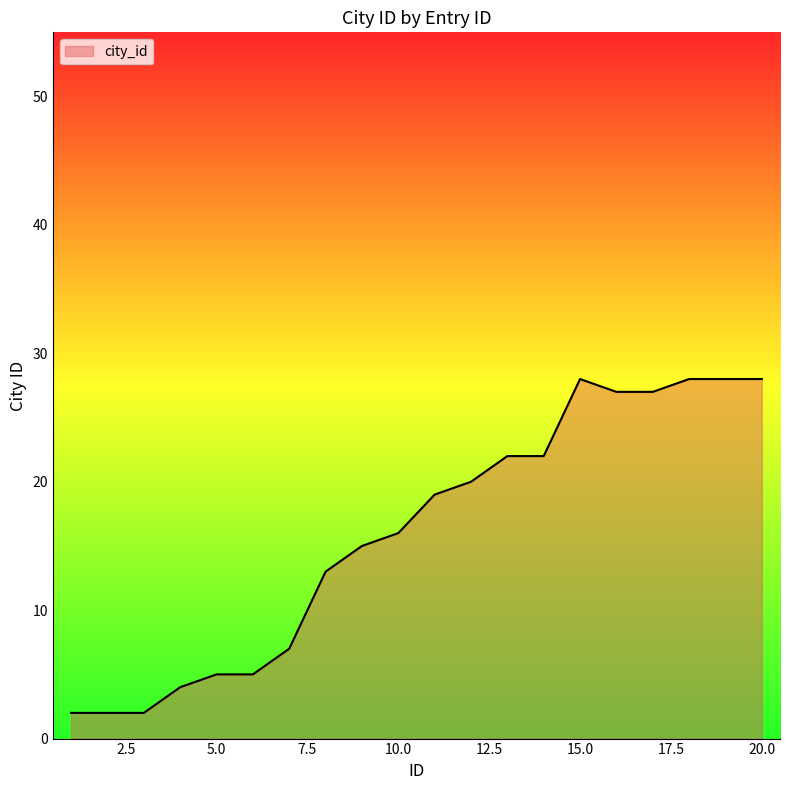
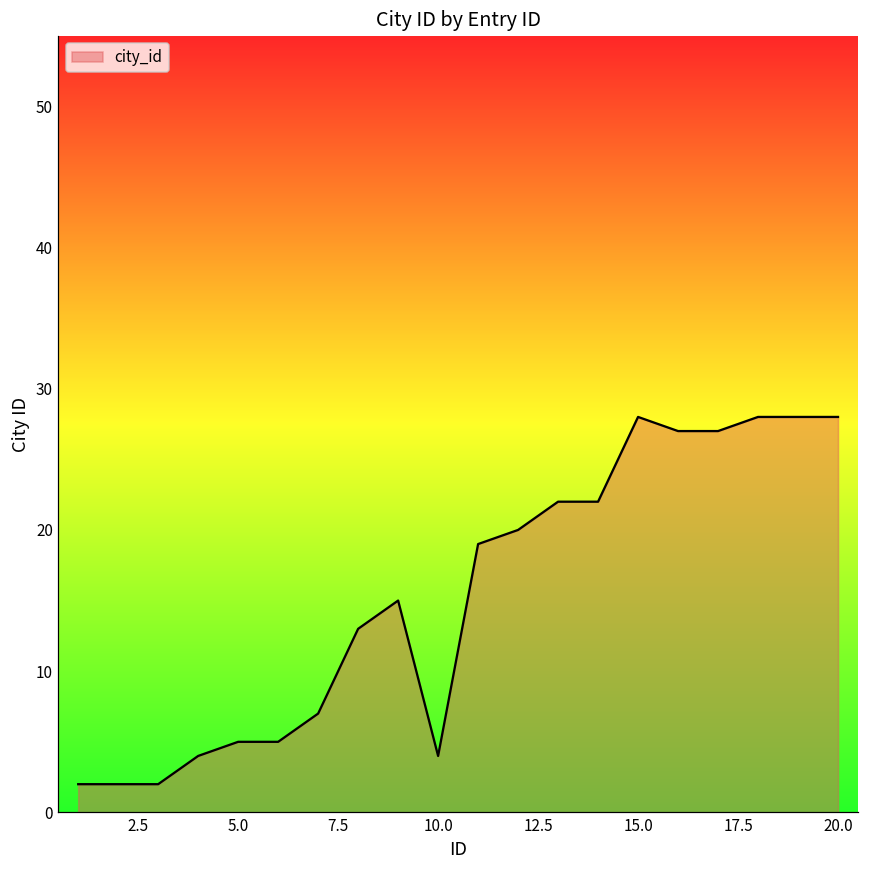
10.0: 16 -> 4
